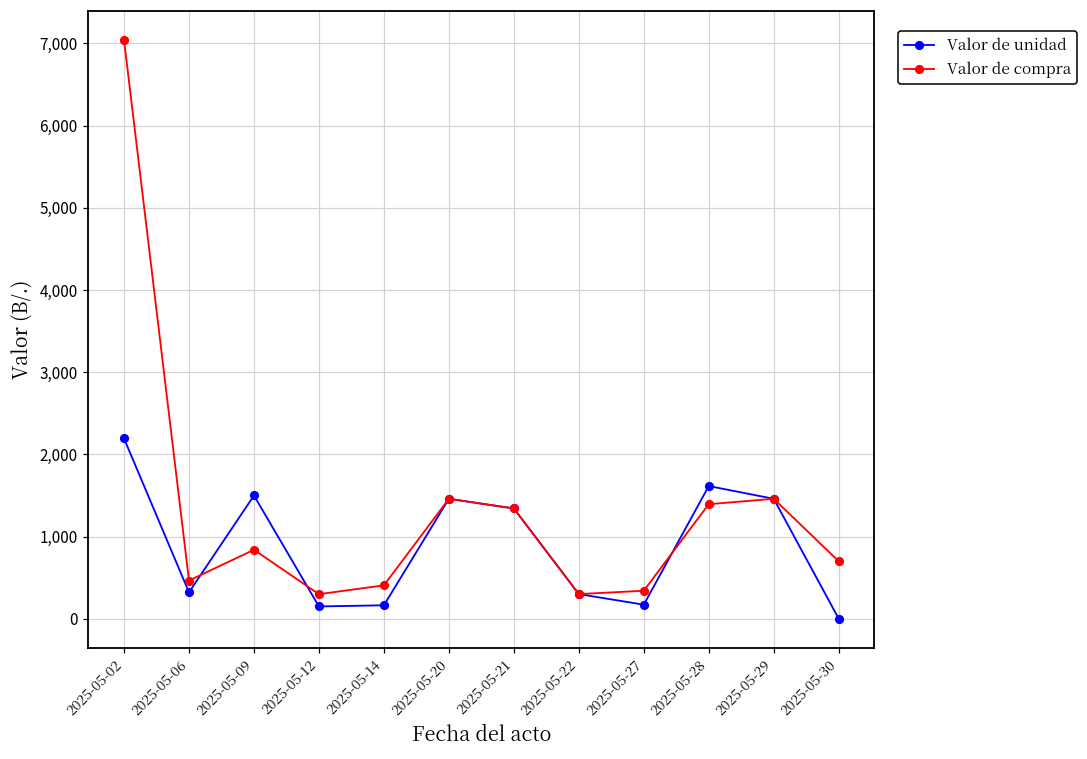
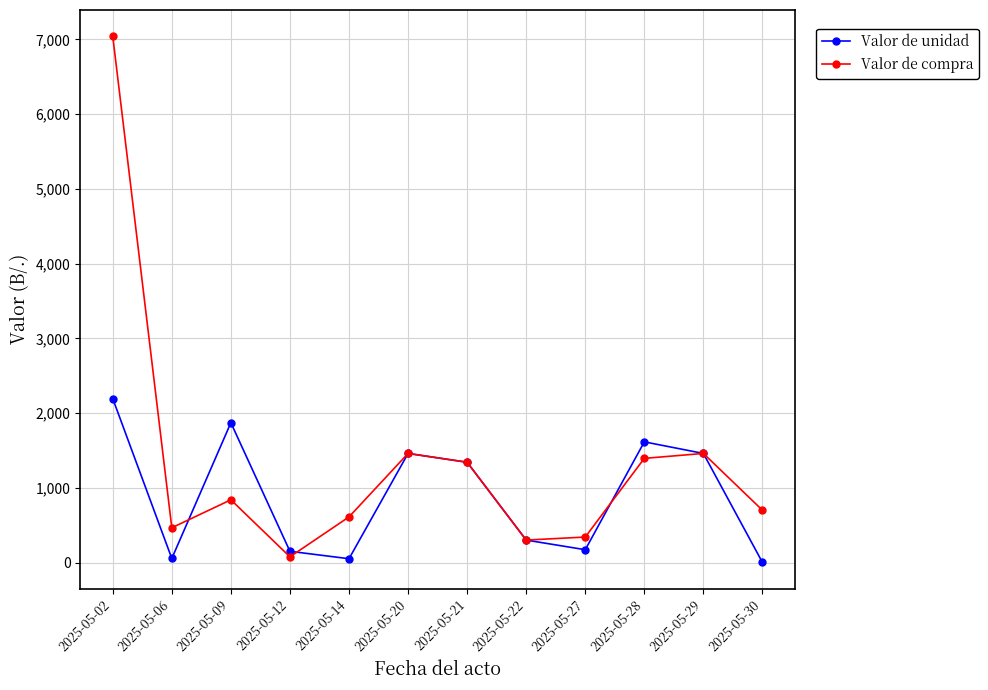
Valor de unidad, 2025-05-06: 300 -> 100
Valor de unidad, 2025-05-09: 1,500 -> 1,900
Valor de compra, 2025-05-12: 300 -> 100
Valor de unidad, 2025-05-14: 200 -> 100
Valor de compra, 2025-05-14: 400 -> 600
